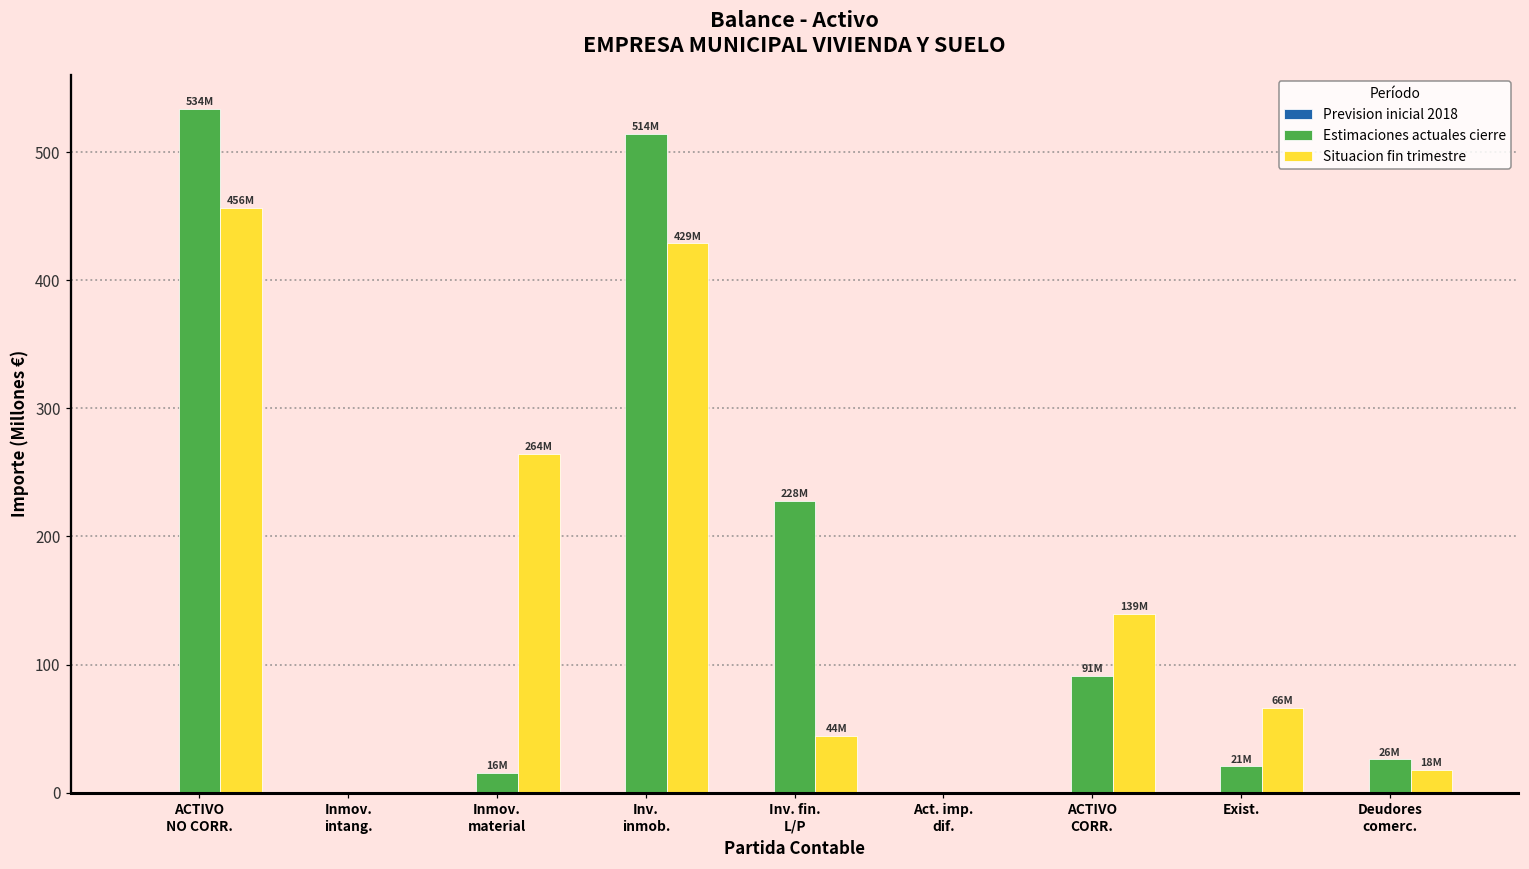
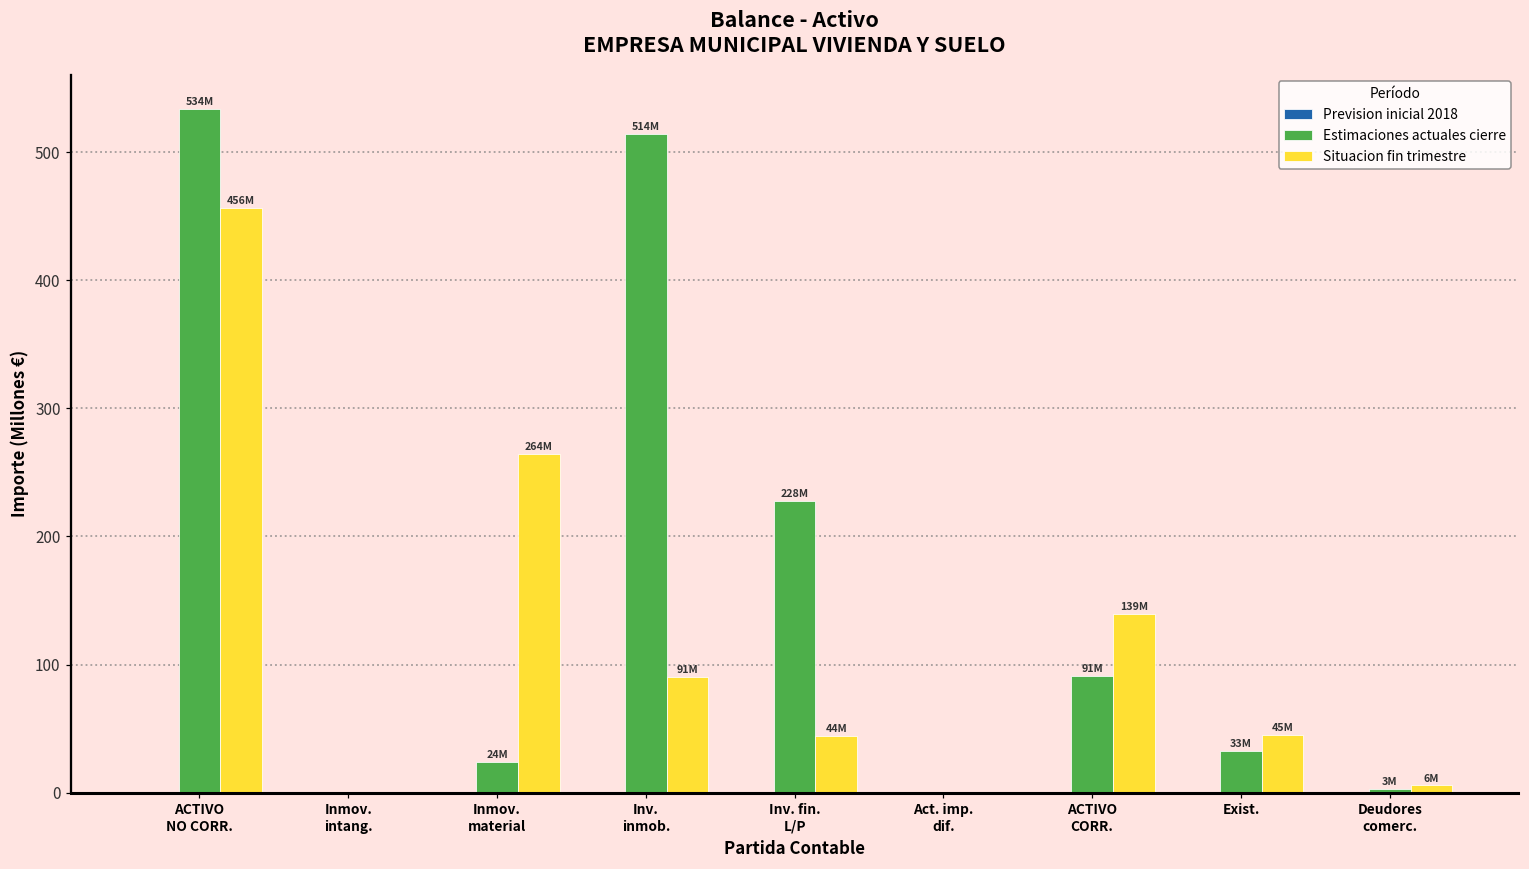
Estimaciones actuales cierre, Inmov. material: 16M -> 24M
Situacion fin trimestre, Inv. inmob.: 429M -> 91M
Estimaciones actuales cierre, Exist.: 21M -> 33M
Situacion fin trimestre, Exist.: 66M -> 45M
Estimaciones actuales cierre, Deudores comerc.: 26M -> 3M
Situacion fin trimestre, Deudores comerc.: 18M -> 6M
